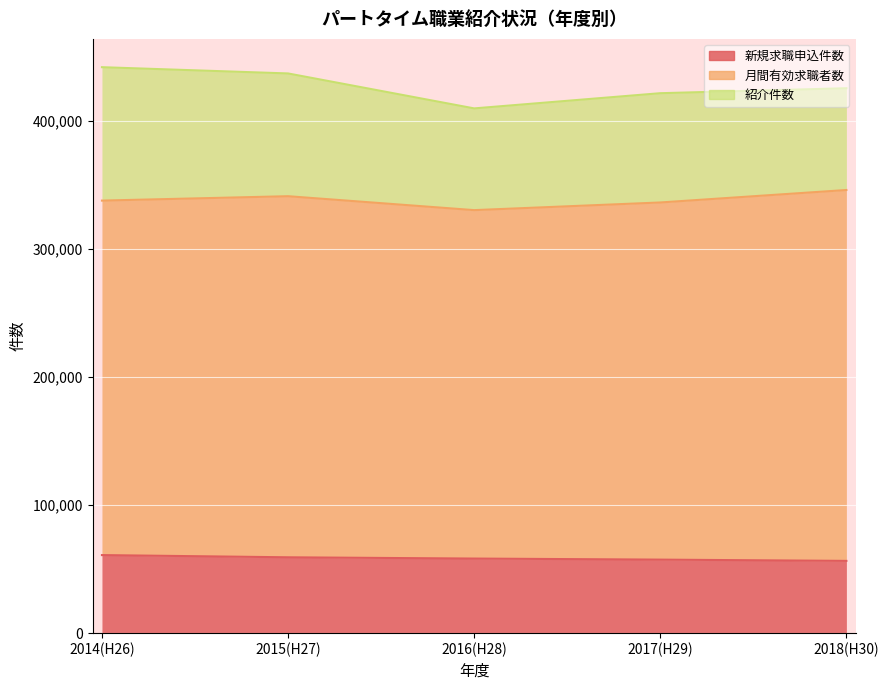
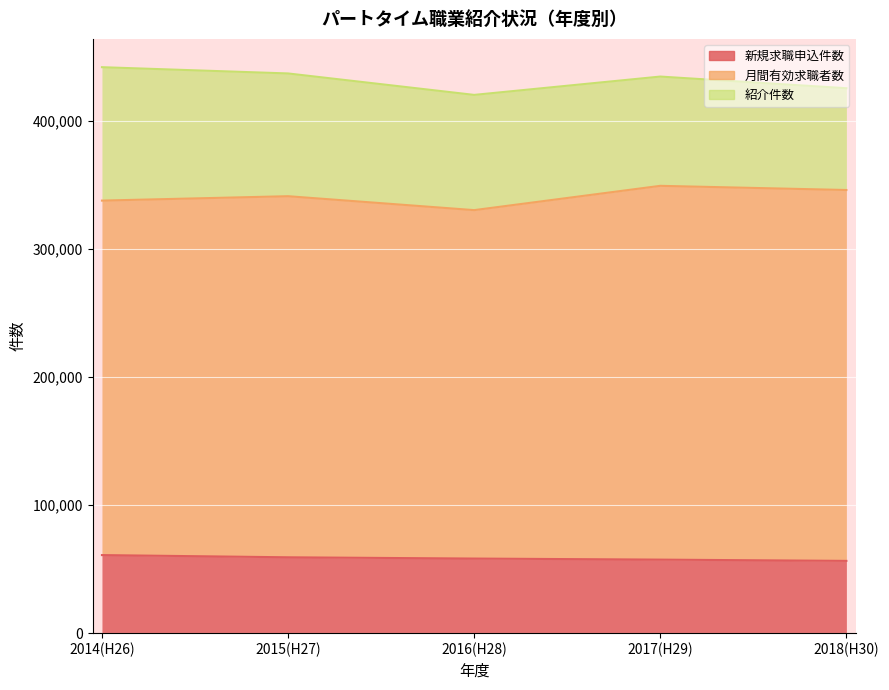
紹介件数, 2016(H28): 79,000 -> 90,000
月間有効求職者数, 2017(H29): 279,000 -> 292,000
